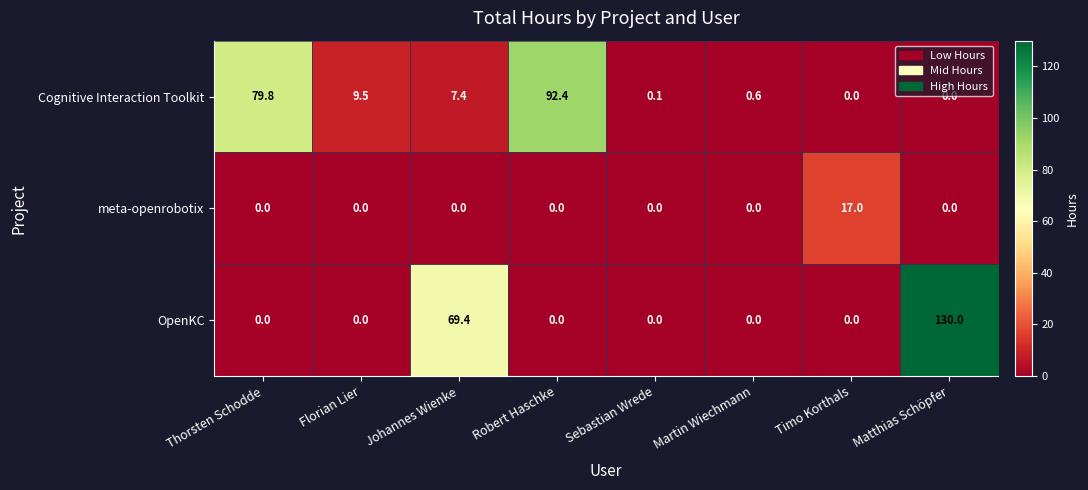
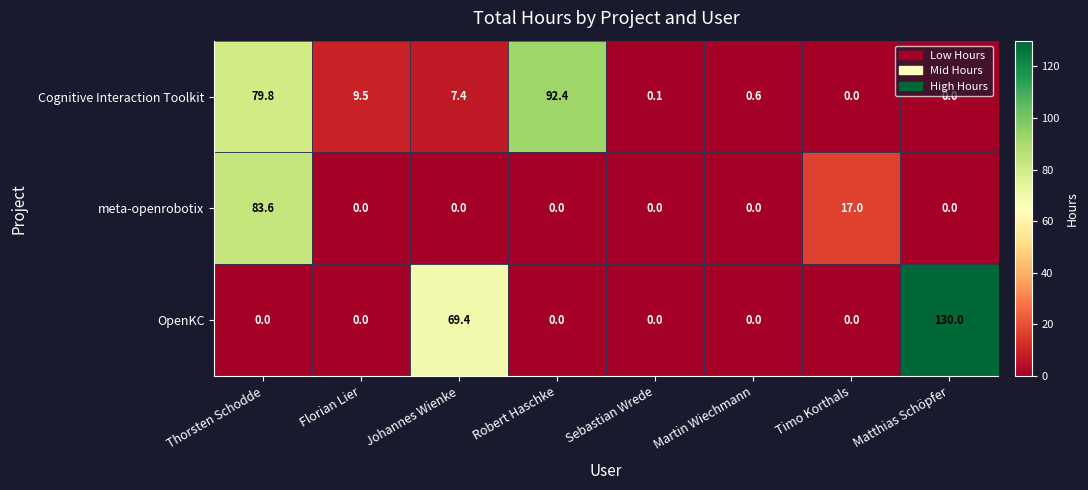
meta-openrobotix, Thorsten Schodde: 0.0 -> 83.6
